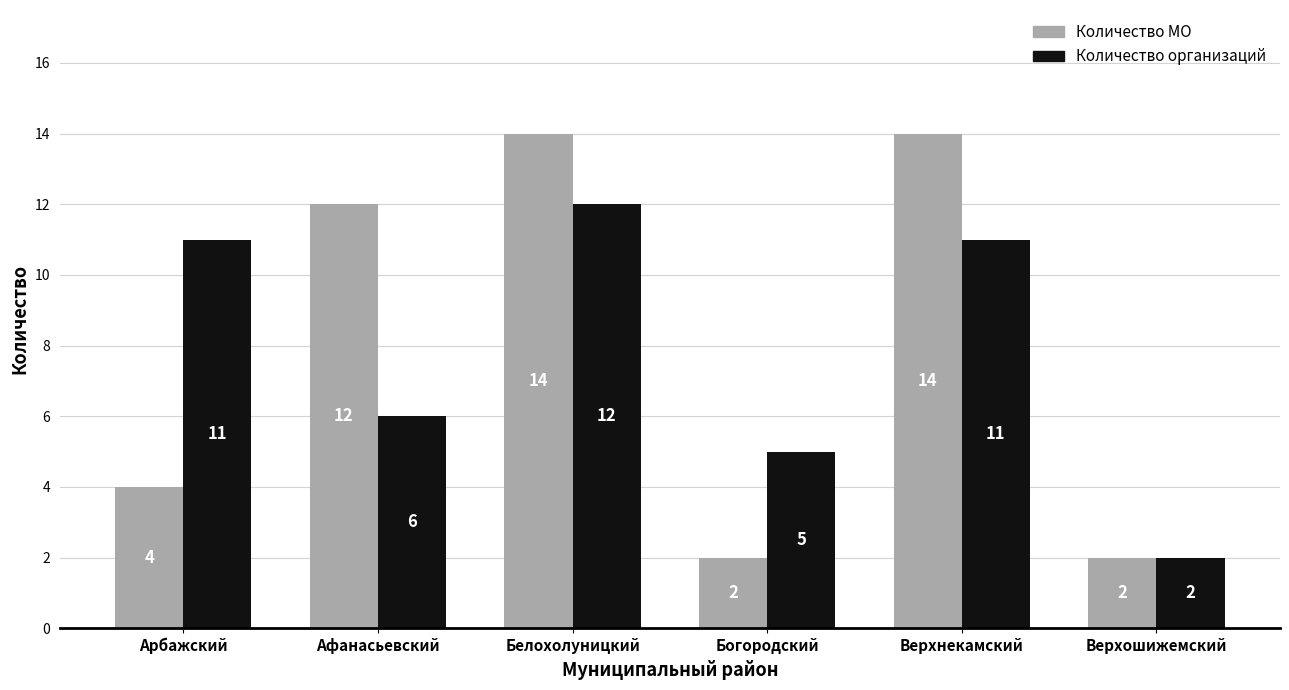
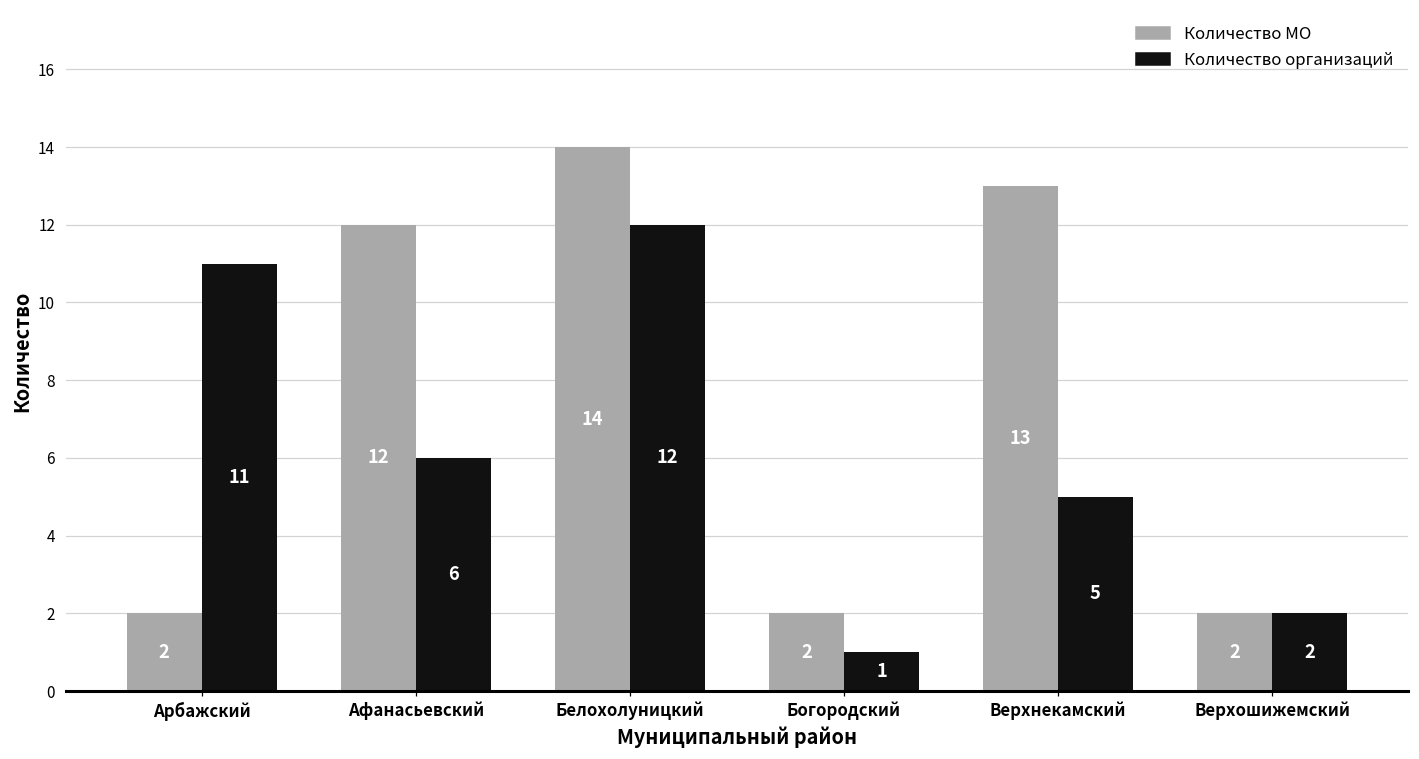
Количество МО, Арбажский: 4 -> 2
Количество организаций, Богородский: 5 -> 1
Количество МО, Верхнекамский: 14 -> 13
Количество организаций, Верхнекамский: 11 -> 5
